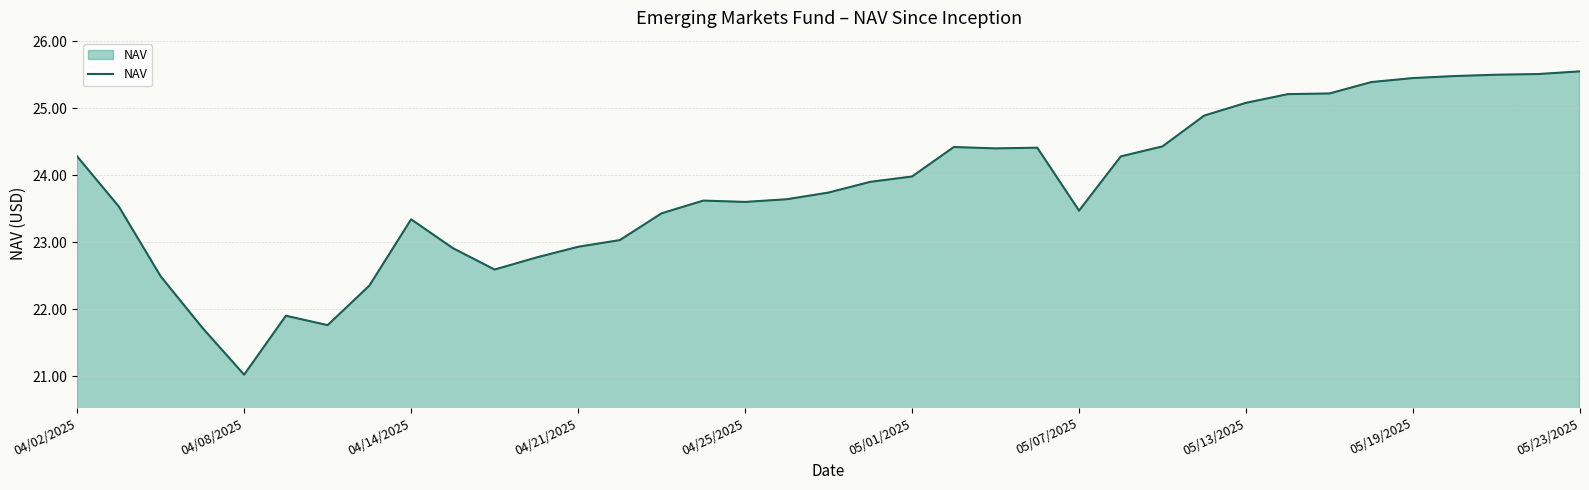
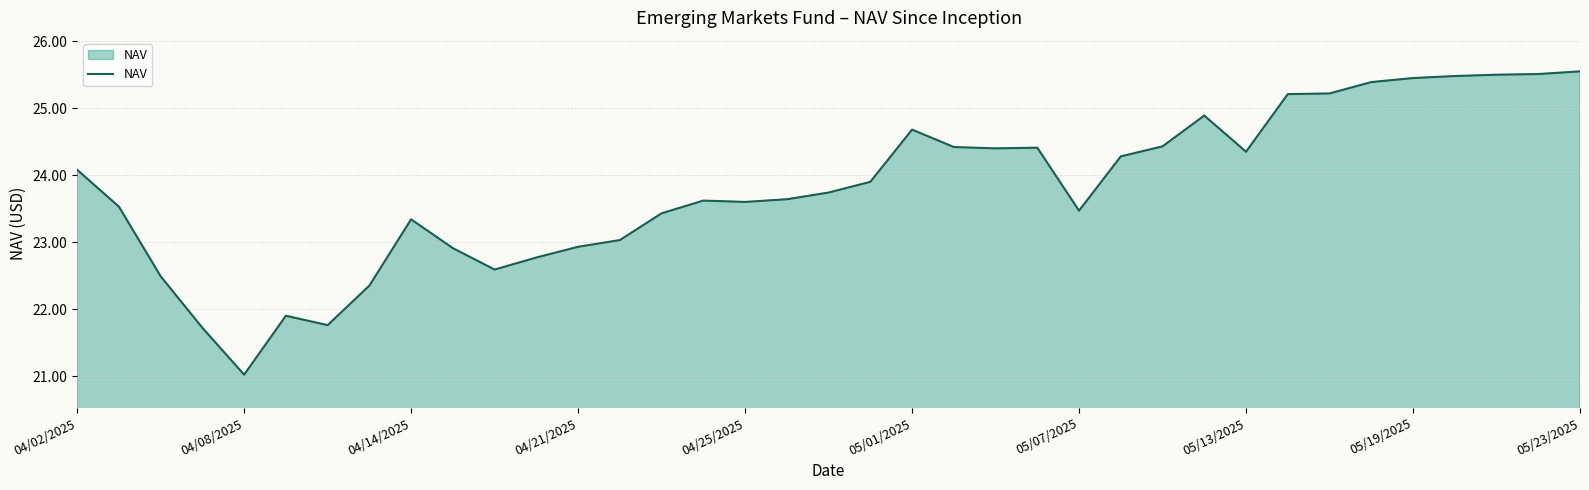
04/02/2025: 24.3 -> 24.1
05/01/2025: 24.0 -> 24.7
05/13/2025: 25.1 -> 24.4
